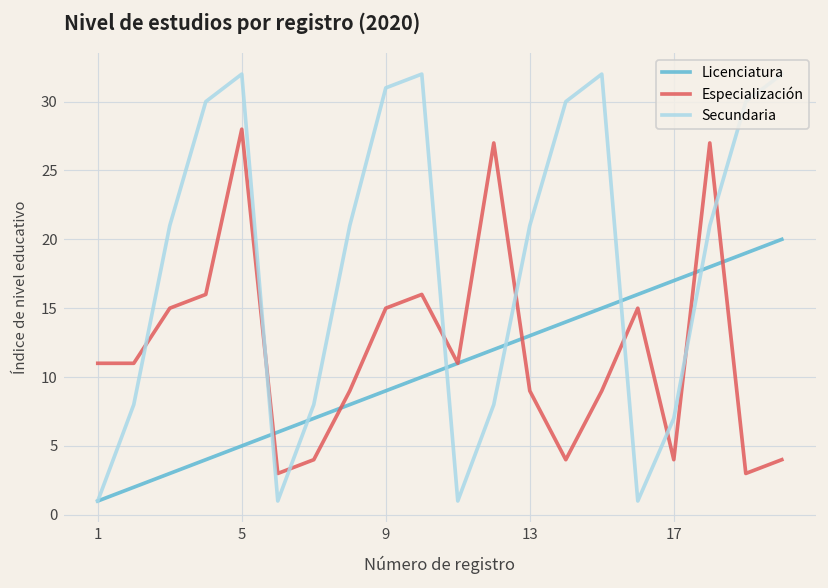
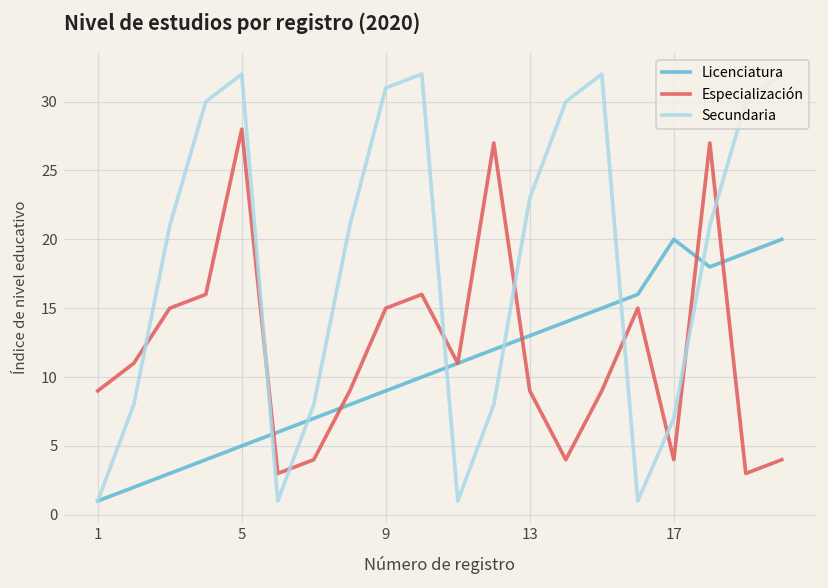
Especialización, 1: 11 -> 9
Secundaria, 13: 21 -> 23
Licenciatura, 17: 17 -> 20
